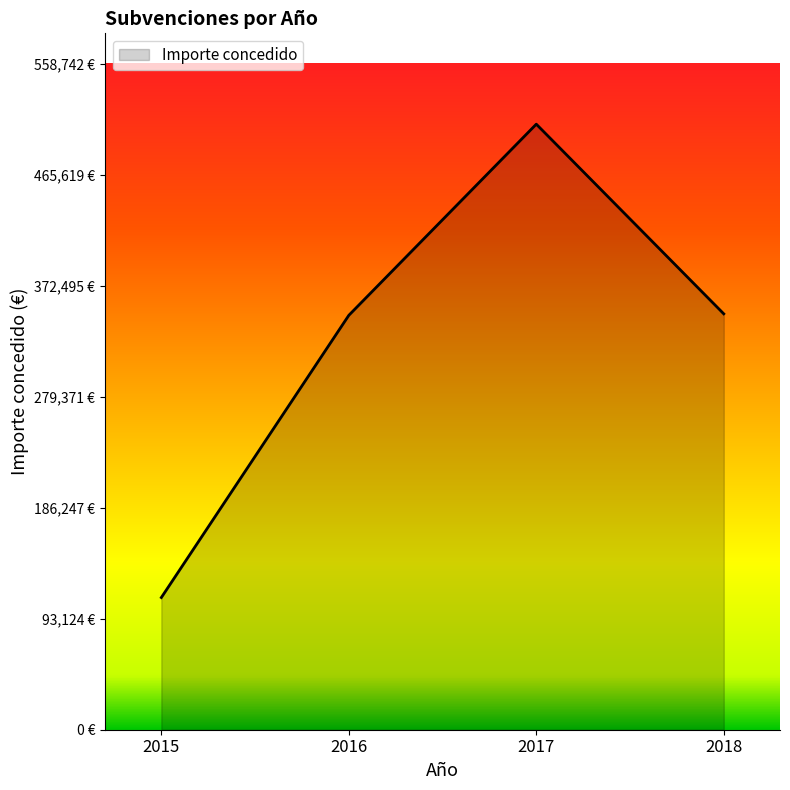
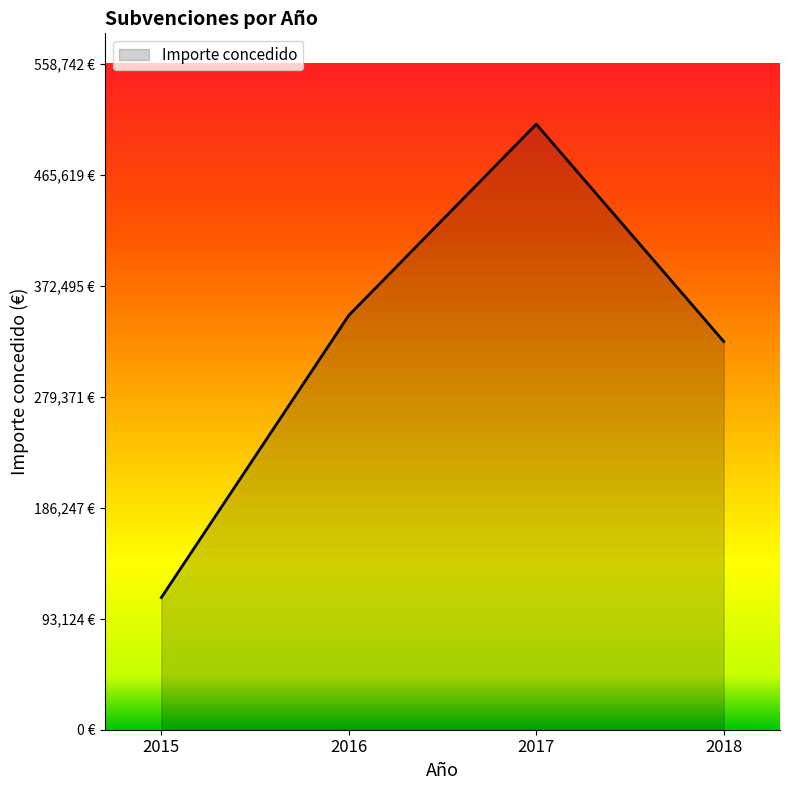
2018: 349,000 € -> 326,000 €
